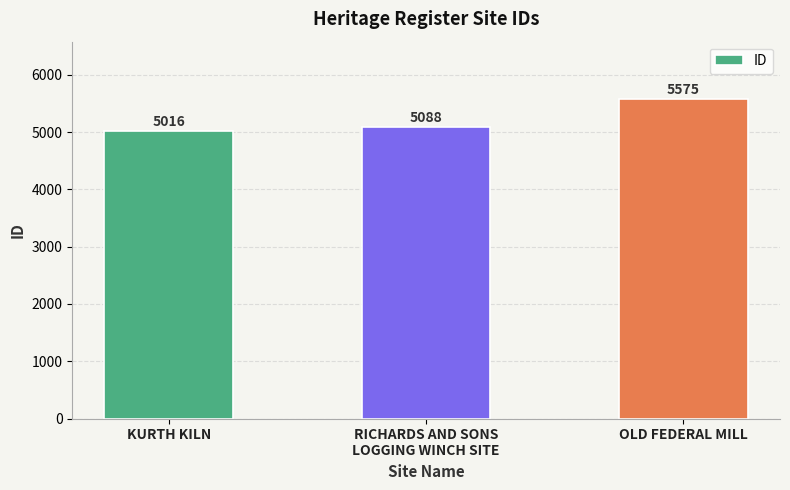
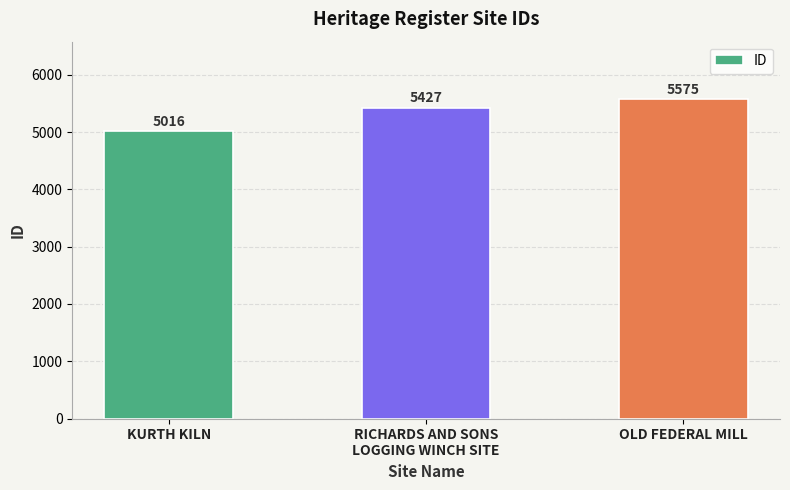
RICHARDS AND SONS LOGGING WINCH SITE: 5088 -> 5427
